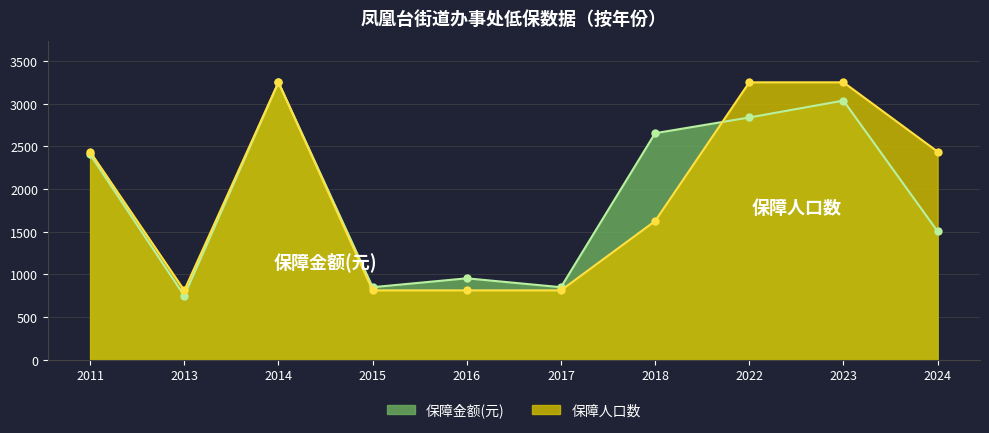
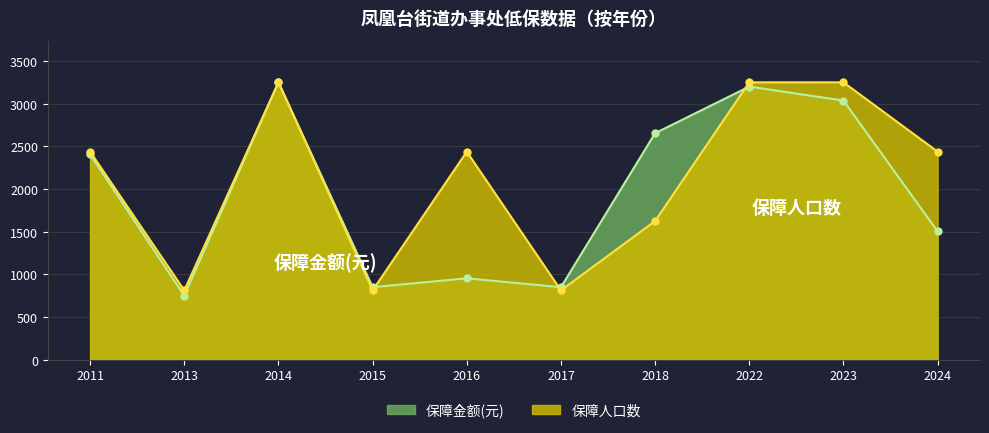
保障人口数, 2016: 800 -> 2400
保障金额(元), 2022: 2800 -> 3200
